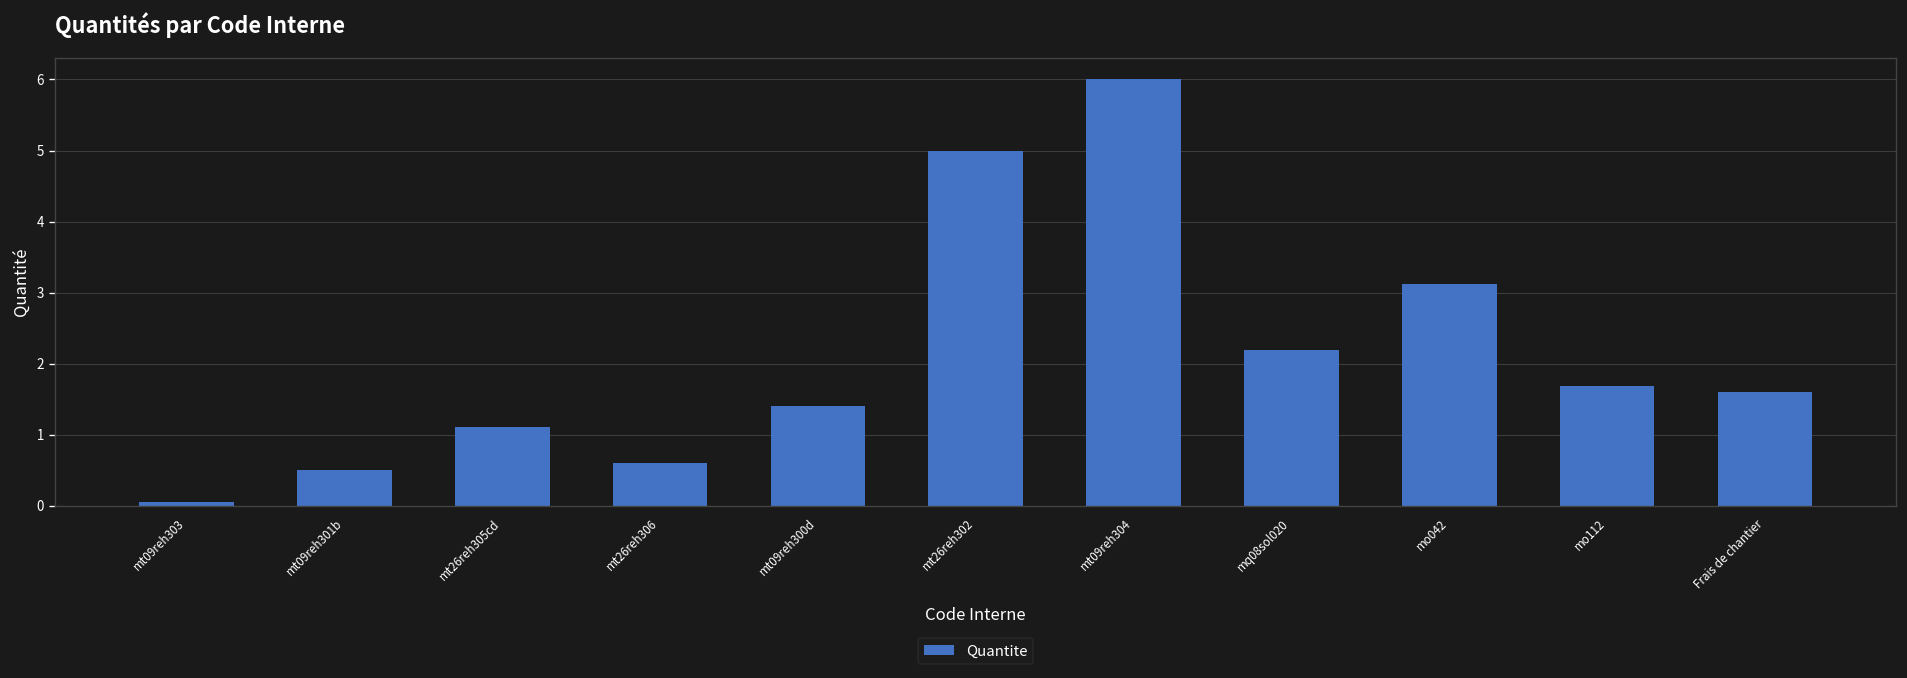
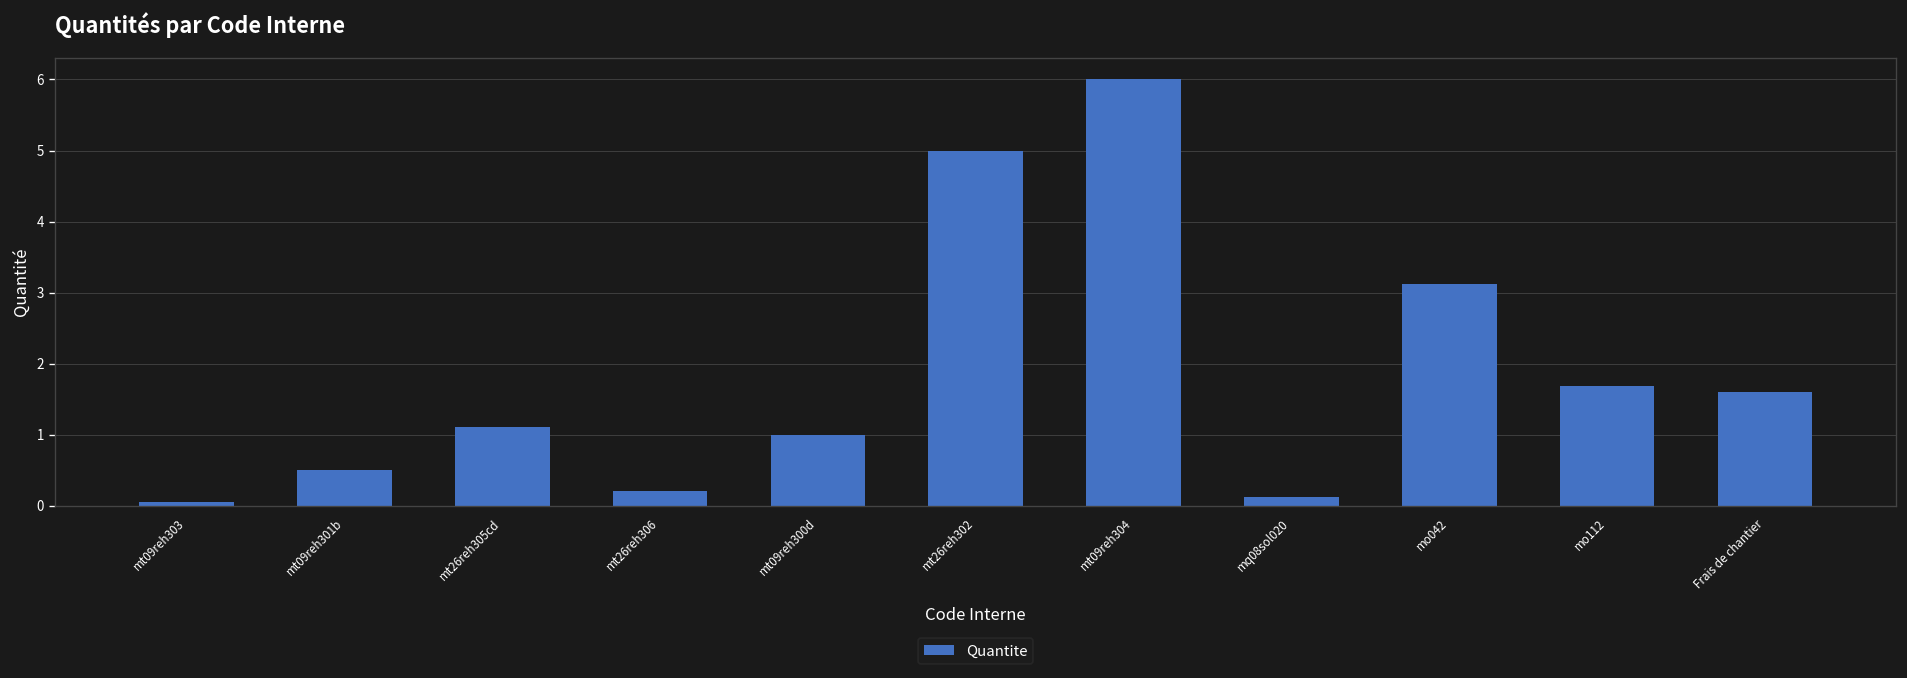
mt26reh306: 0.6 -> 0.2
mt09reh300d: 1.4 -> 1.0
mq08sol020: 2.2 -> 0.1
